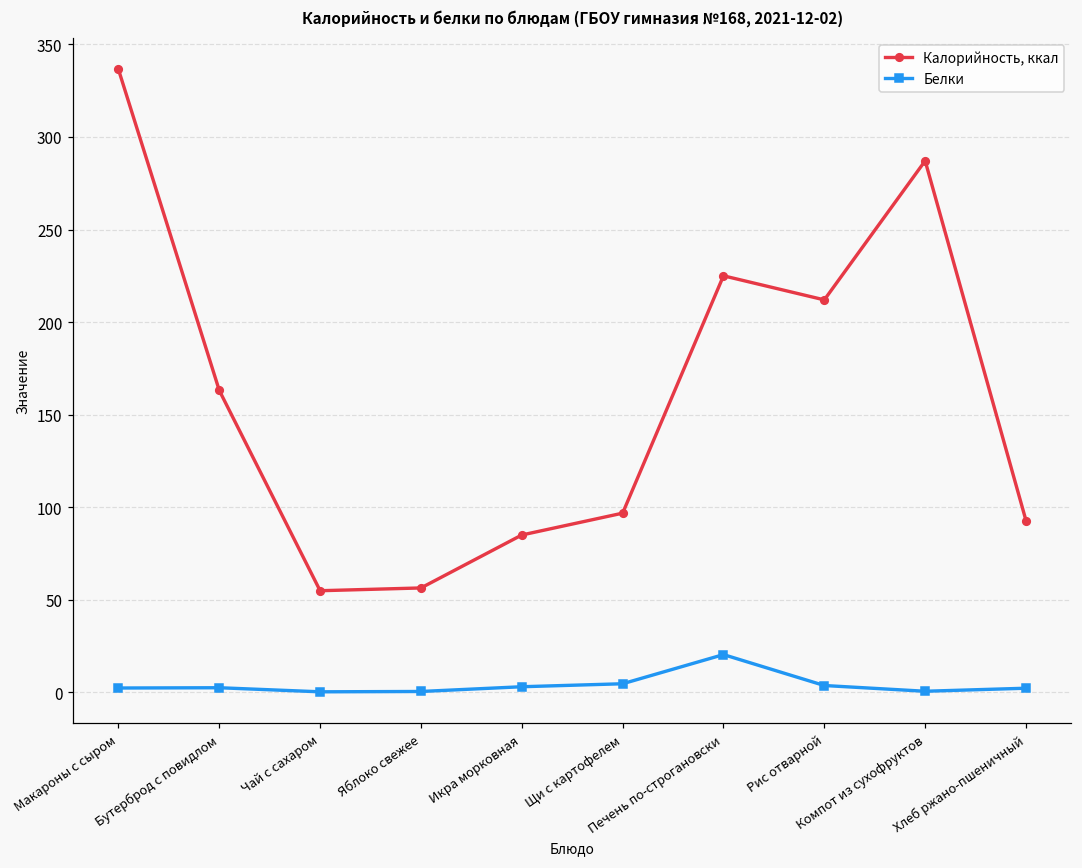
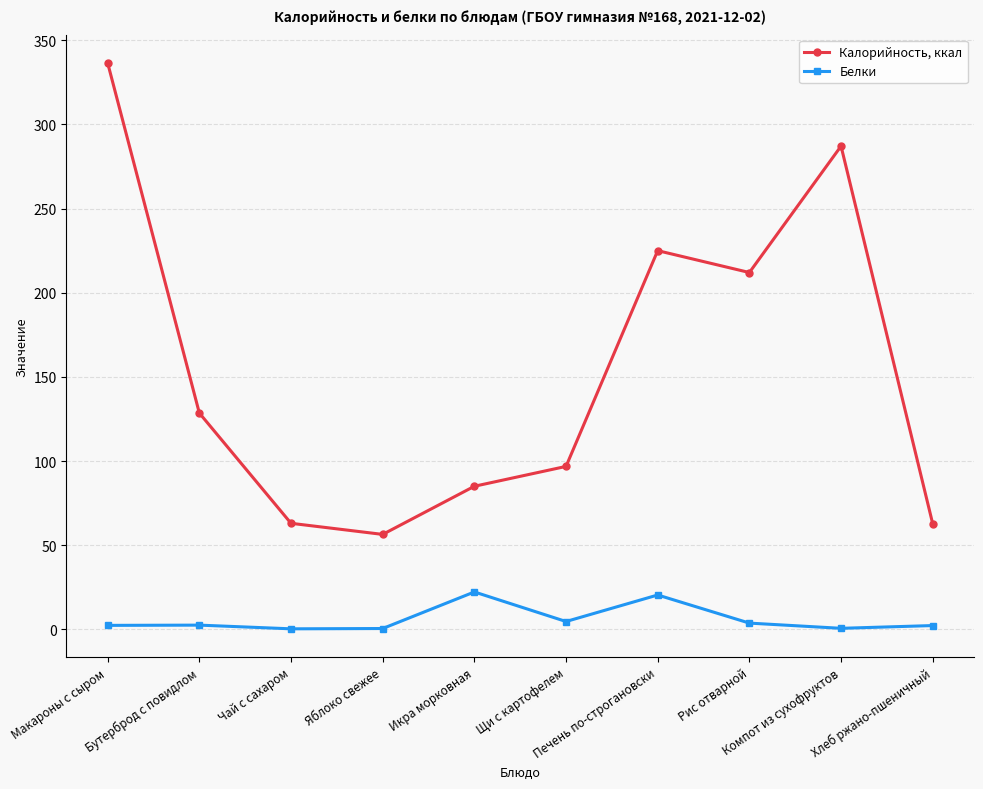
Калорийность, ккал, Бутерброд с повидлом: 163 -> 129
Калорийность, ккал, Чай с сахаром: 55 -> 63
Белки, Икра морковная: 3 -> 22
Калорийность, ккал, Хлеб ржано-пшеничный: 93 -> 63
